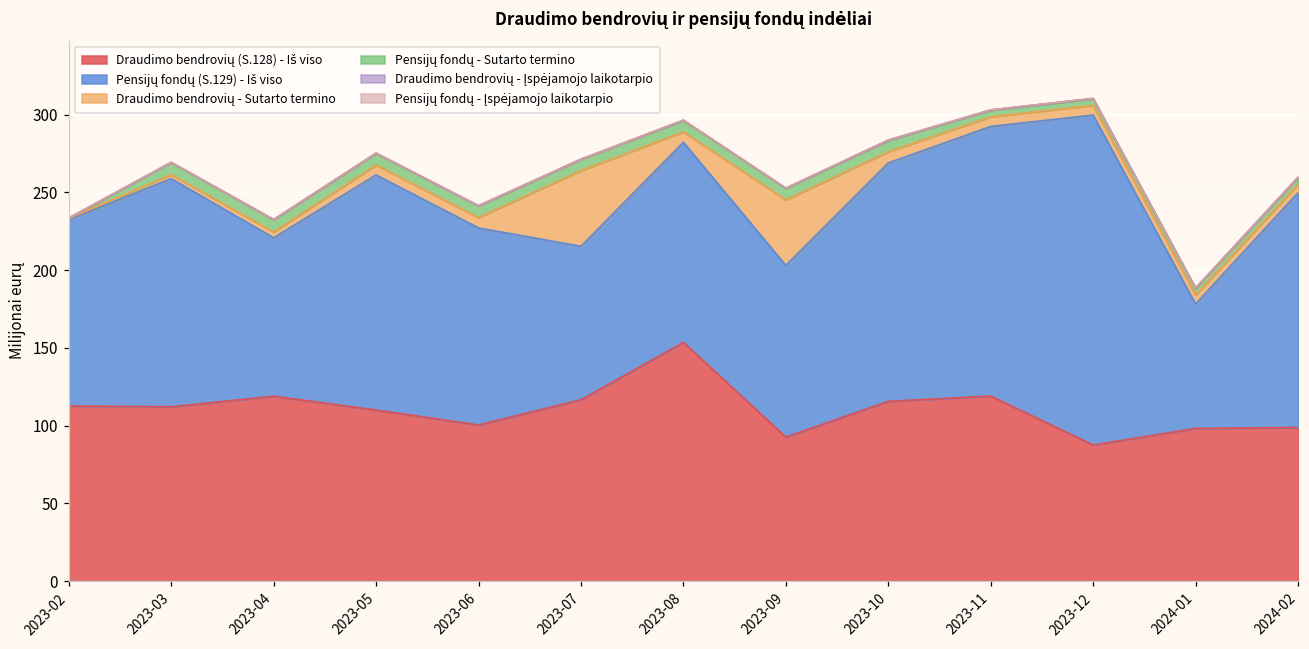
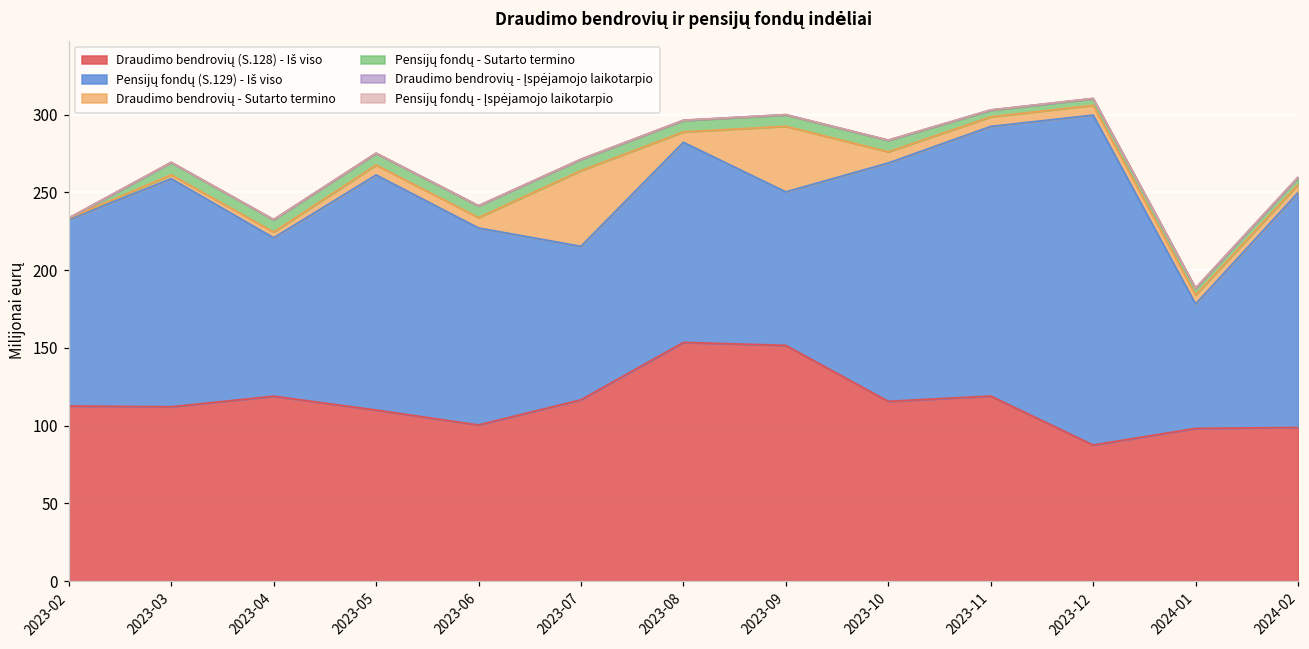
Draudimo bendrovių (S.128) - Iš viso, 2023-09: 93 -> 152
Pensijų fondų (S.129) - Iš viso, 2023-09: 110 -> 99
